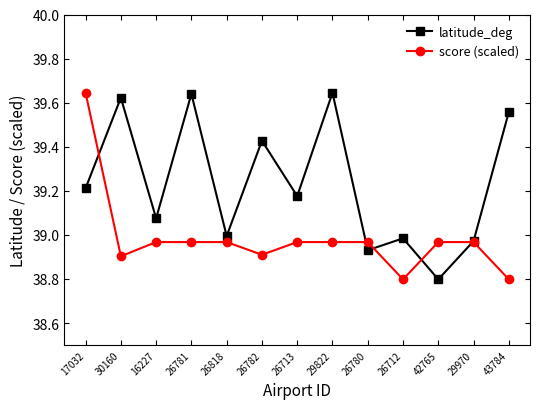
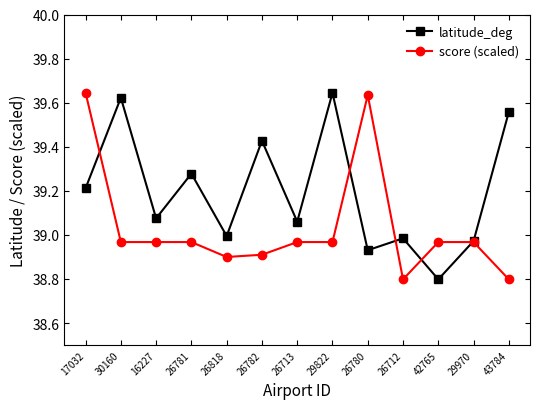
score (scaled), 30160: 38.90 -> 38.97
latitude_deg, 26781: 39.64 -> 39.28
score (scaled), 26818: 38.97 -> 38.90
latitude_deg, 26713: 39.18 -> 39.06
score (scaled), 26780: 38.97 -> 39.63
